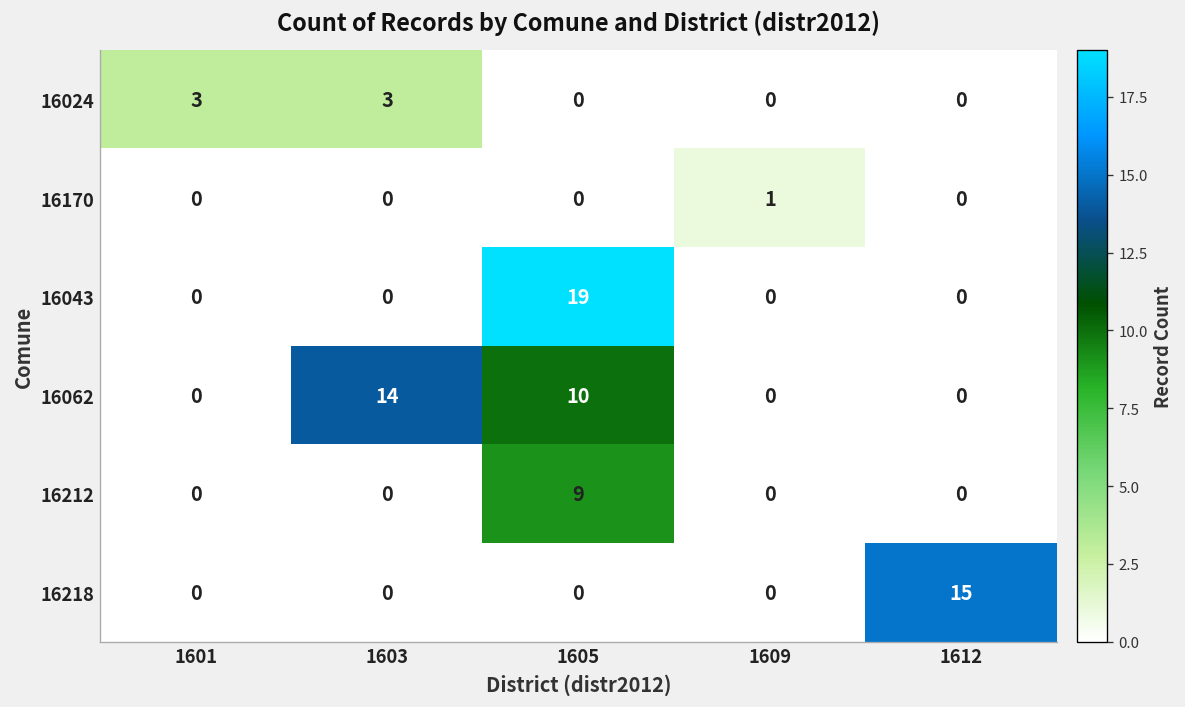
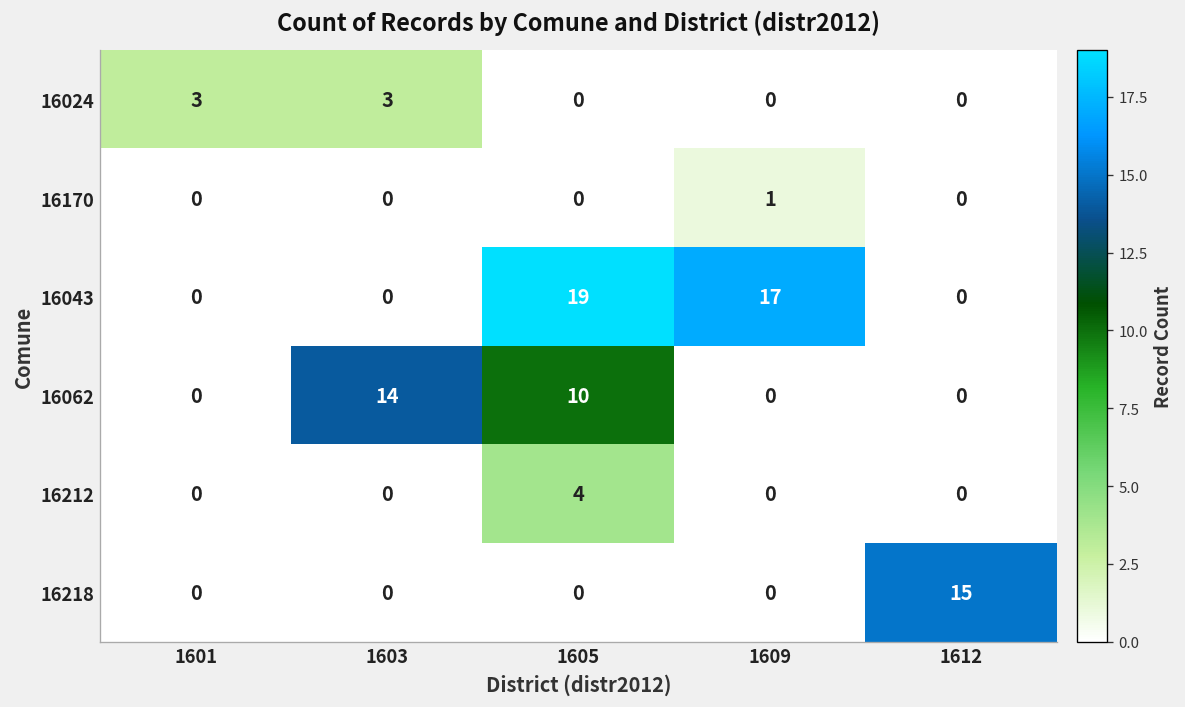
16043, 1609: 0 -> 17
16212, 1605: 9 -> 4
